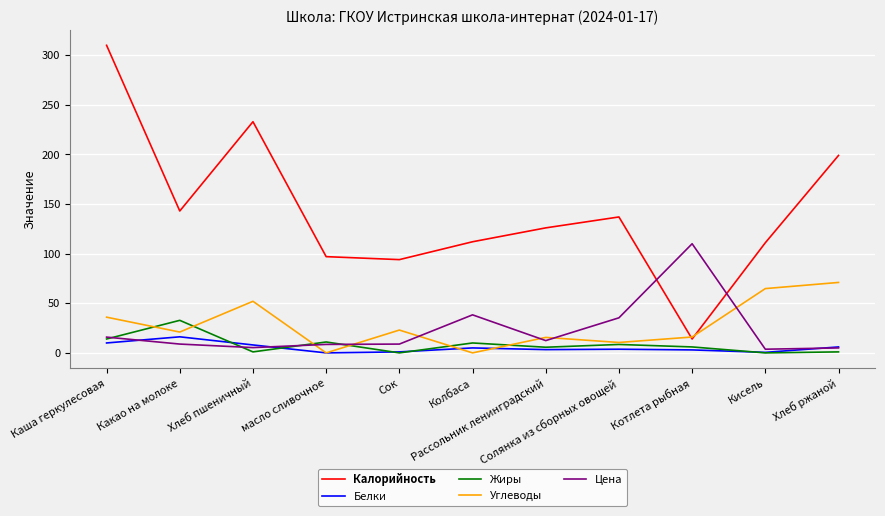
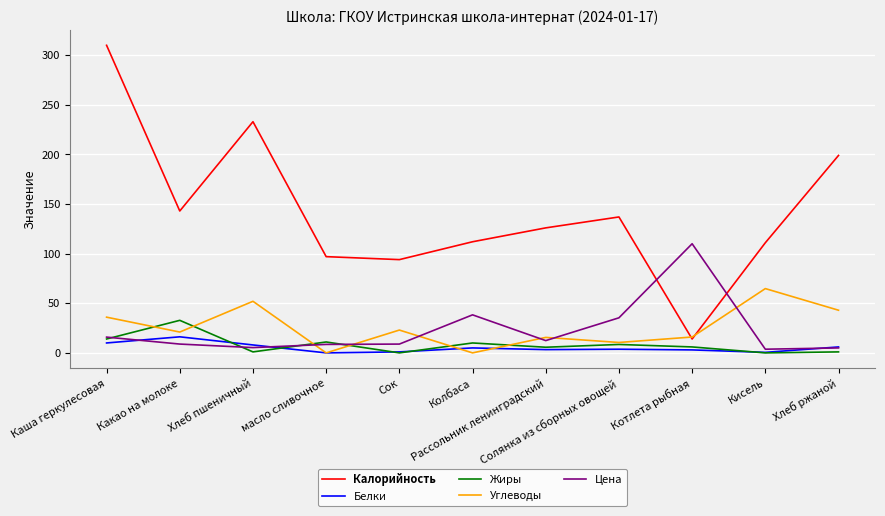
Углеводы, Хлеб ржаной: 70 -> 40
